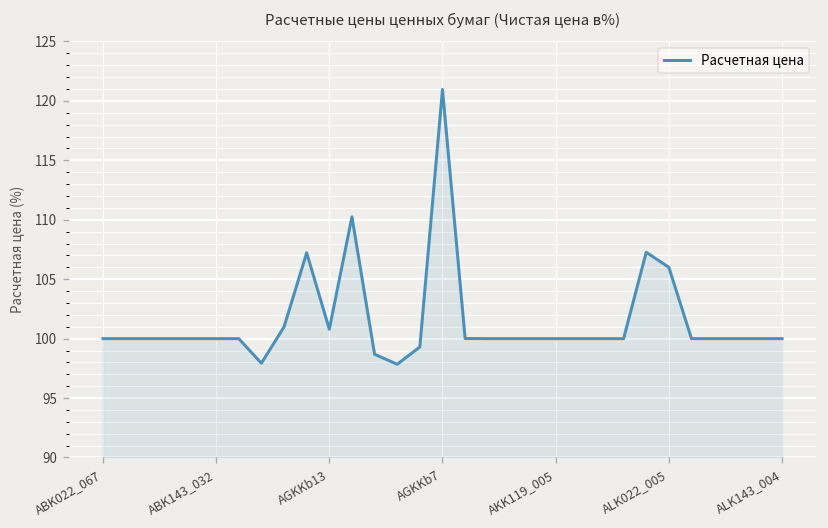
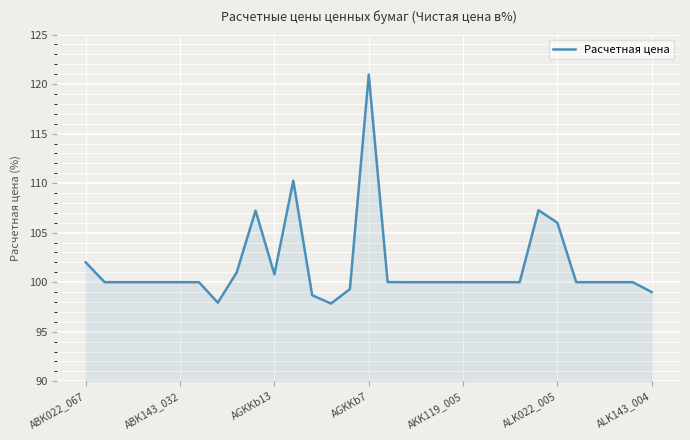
ABK022_067: 100 -> 102
ALK143_004: 100 -> 99
